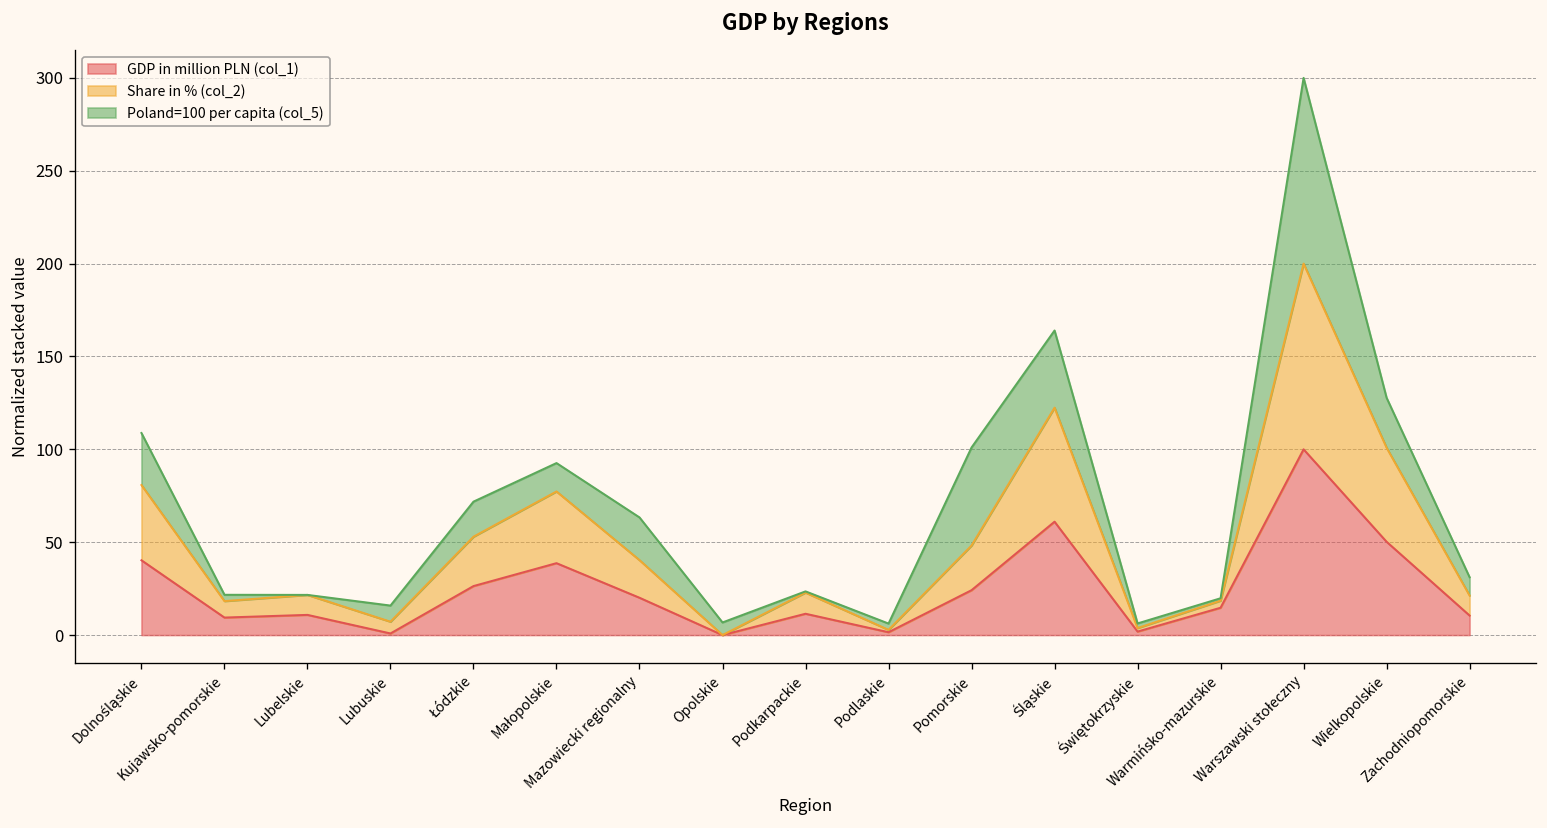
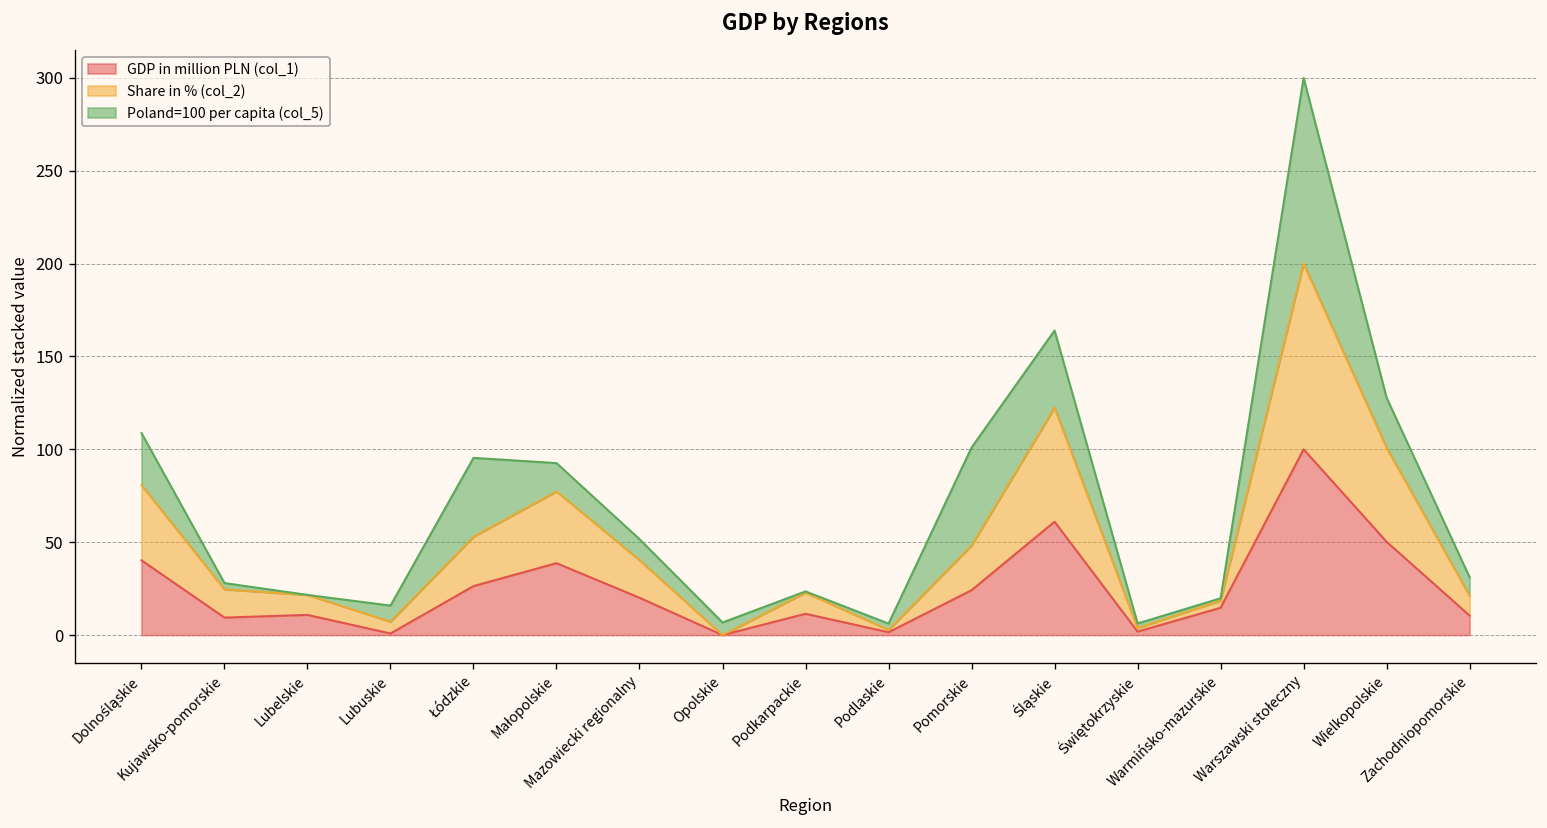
Share in % (col_2), Kujawsko-pomorskie: 9 -> 15
Poland=100 per capita (col_5), Łódzkie: 19 -> 42
Poland=100 per capita (col_5), Mazowiecki regionalny: 23 -> 11
